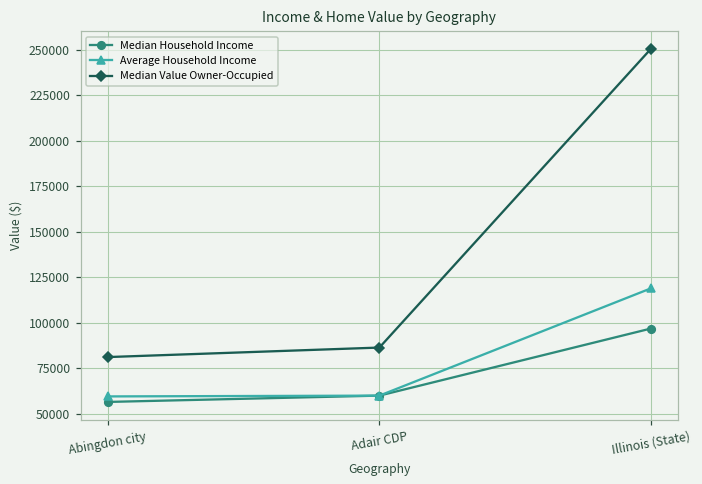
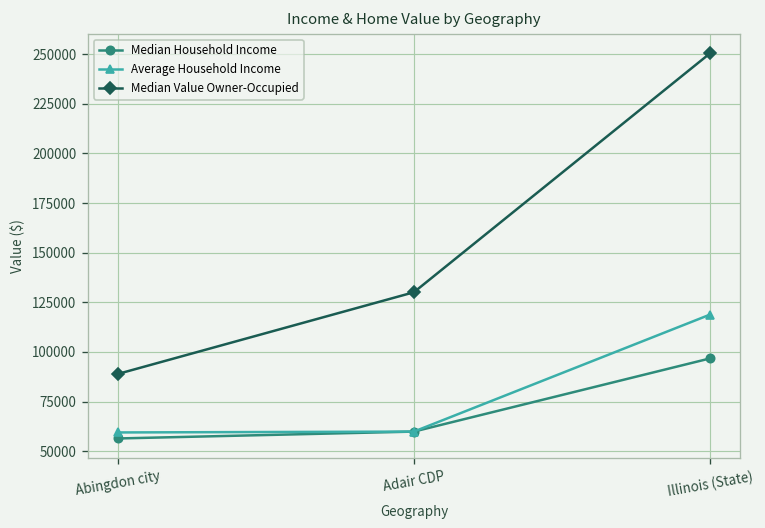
Median Value Owner-Occupied, Abingdon city: 81000 -> 89000
Median Value Owner-Occupied, Adair CDP: 86000 -> 130000
